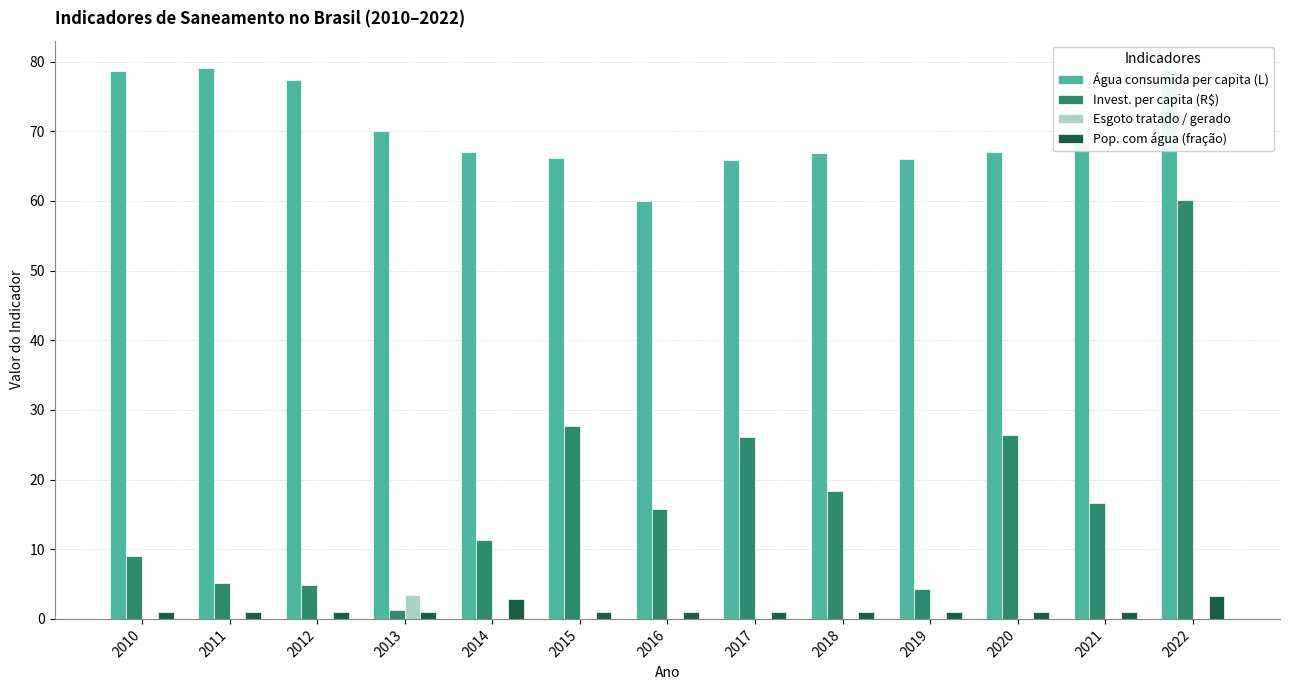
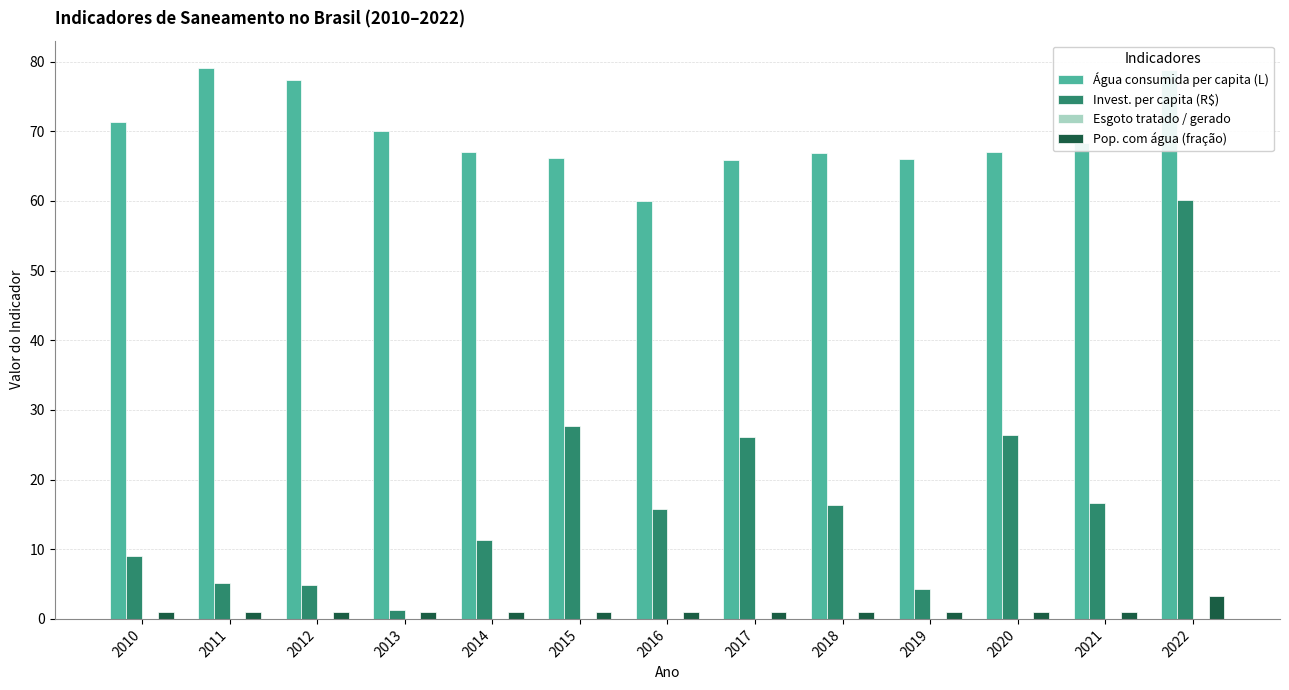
Água consumida per capita (L), 2010: 79 -> 71
Esgoto tratado / gerado, 2013: 3 -> 0
Pop. com água (fração), 2014: 3 -> 1
Invest. per capita (R$), 2018: 18 -> 16
